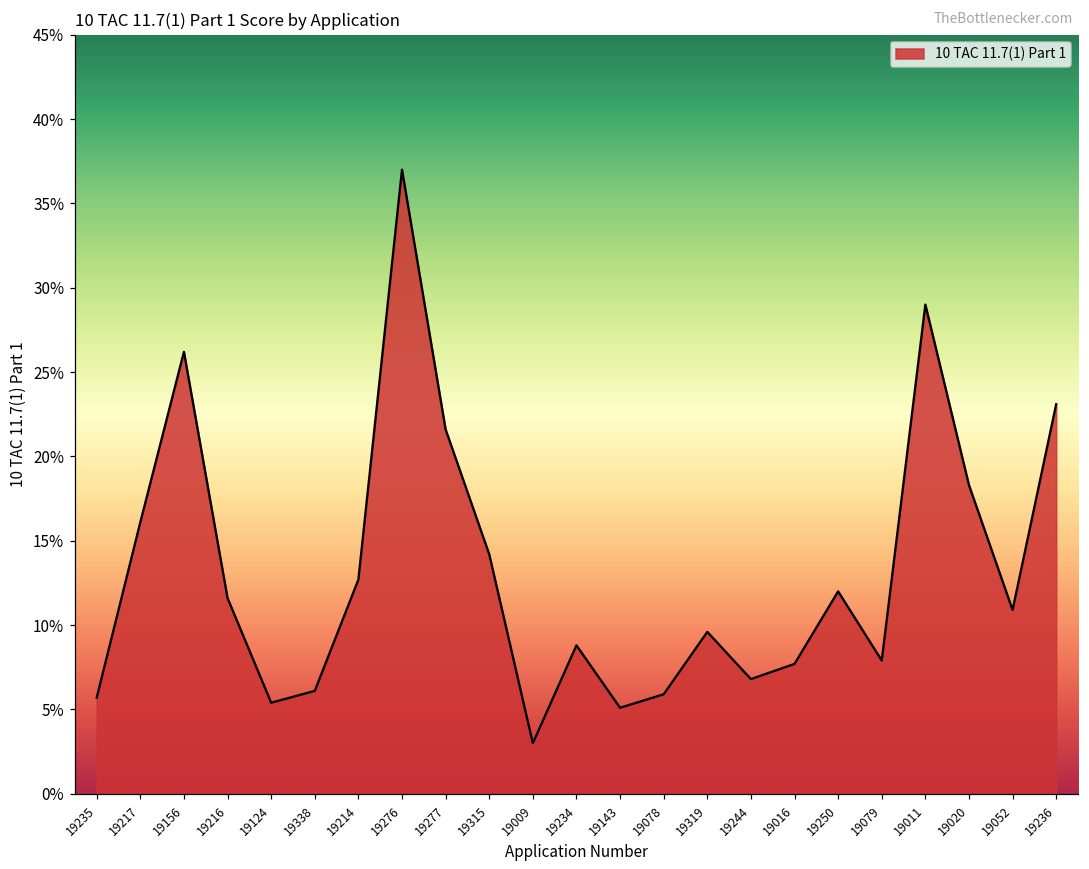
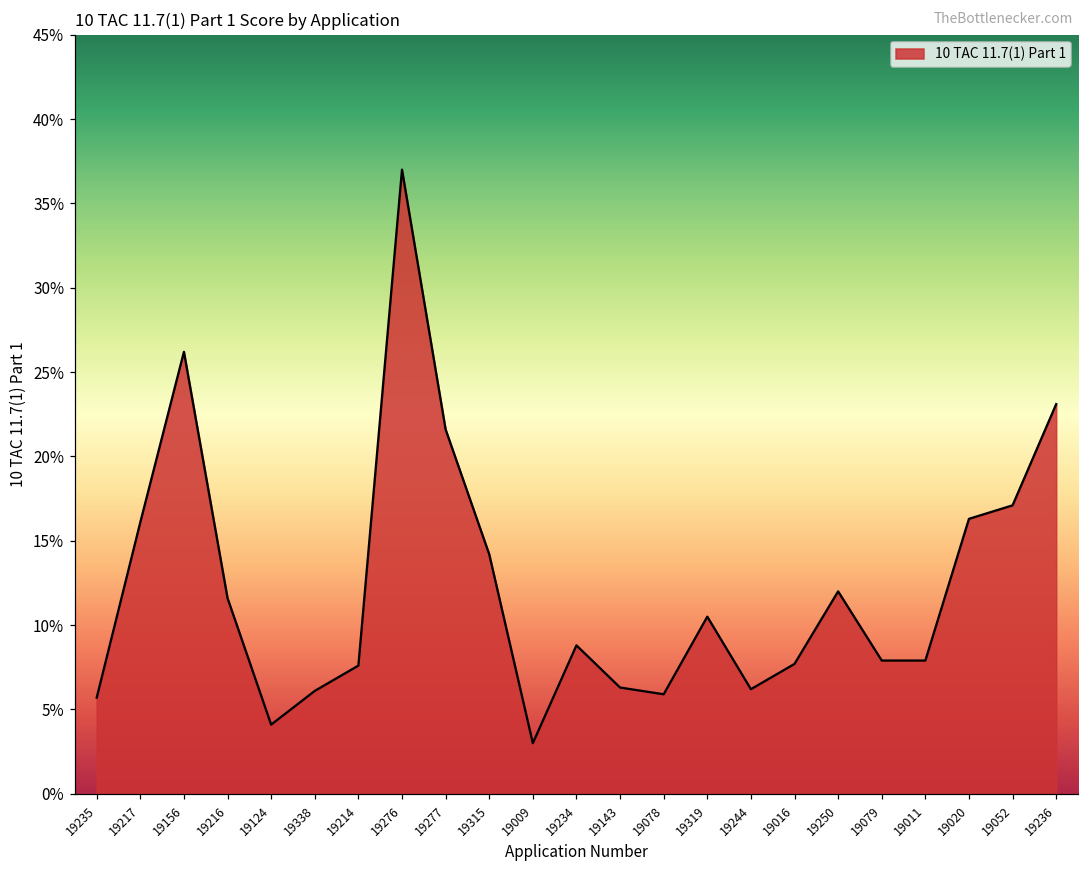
19124: 5.4% -> 4.1%
19214: 12.7% -> 7.6%
19143: 5.1% -> 6.3%
19319: 9.6% -> 10.5%
19244: 6.8% -> 6.2%
19011: 29.0% -> 7.9%
19020: 18.3% -> 16.3%
19052: 10.9% -> 17.1%
